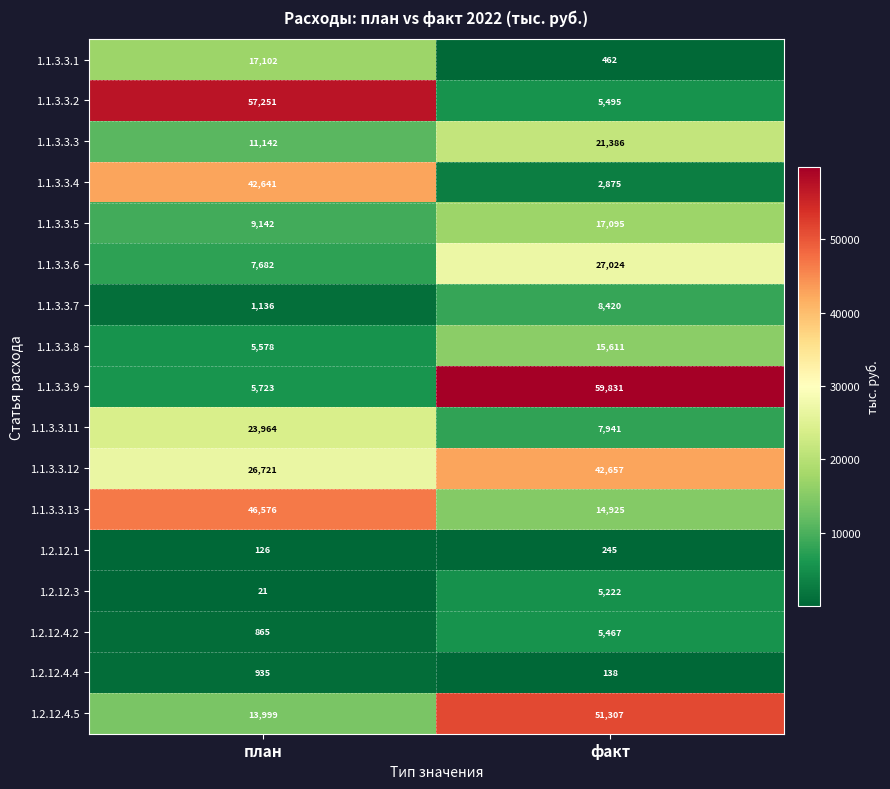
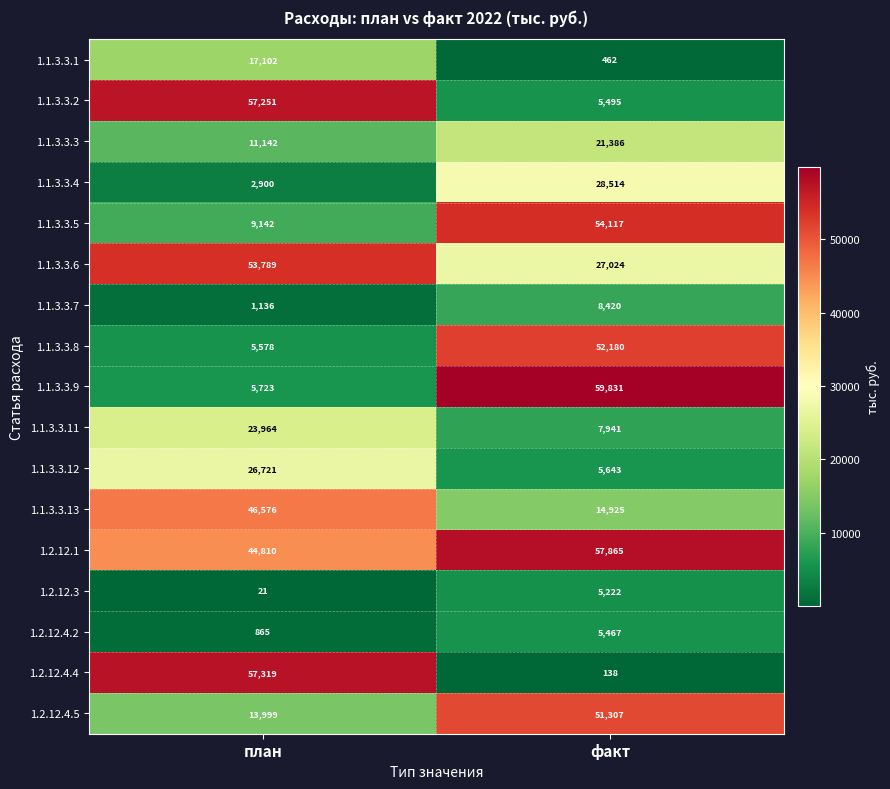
1.1.3.3.4, план: 42,641 -> 2,900
1.1.3.3.4, факт: 2,875 -> 28,514
1.1.3.3.5, факт: 17,095 -> 54,117
1.1.3.3.6, план: 7,682 -> 53,789
1.1.3.3.8, факт: 15,611 -> 52,180
1.1.3.3.12, факт: 42,657 -> 5,643
1.2.12.1, план: 126 -> 44,810
1.2.12.1, факт: 245 -> 57,865
1.2.12.4.4, план: 935 -> 57,319
